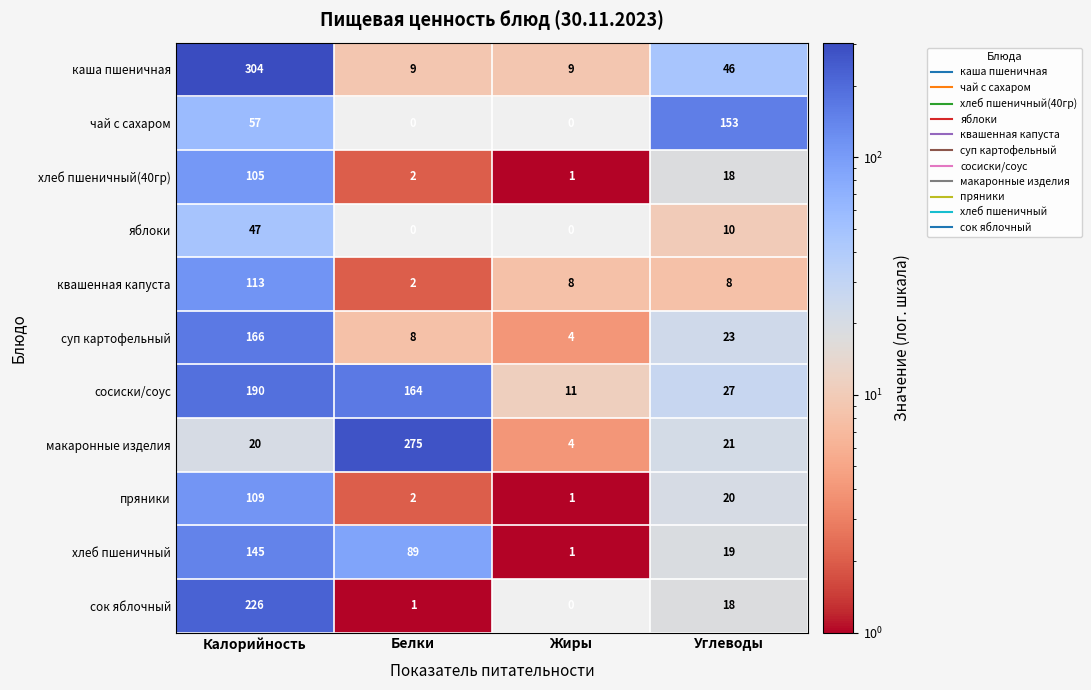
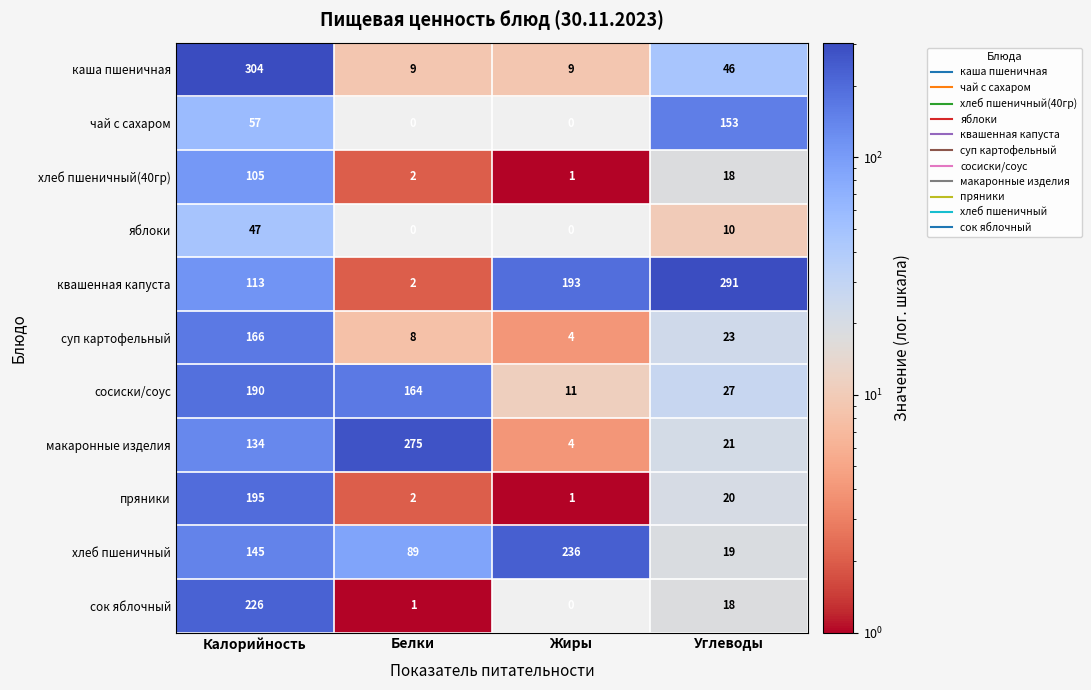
квашенная капуста, Жиры: 8 -> 193
квашенная капуста, Углеводы: 8 -> 291
макаронные изделия, Калорийность: 20 -> 134
пряники, Калорийность: 109 -> 195
хлеб пшеничный, Жиры: 1 -> 236
